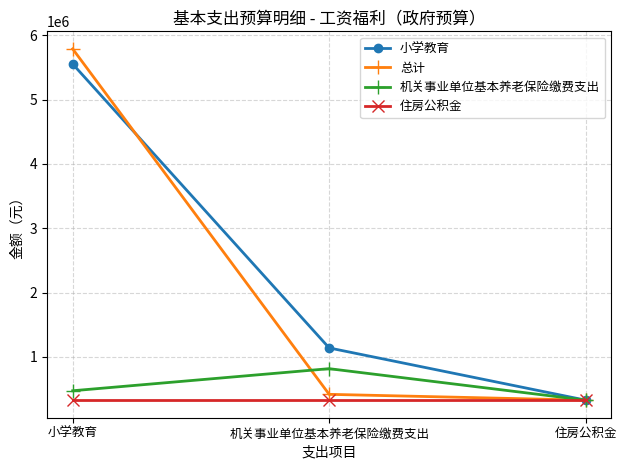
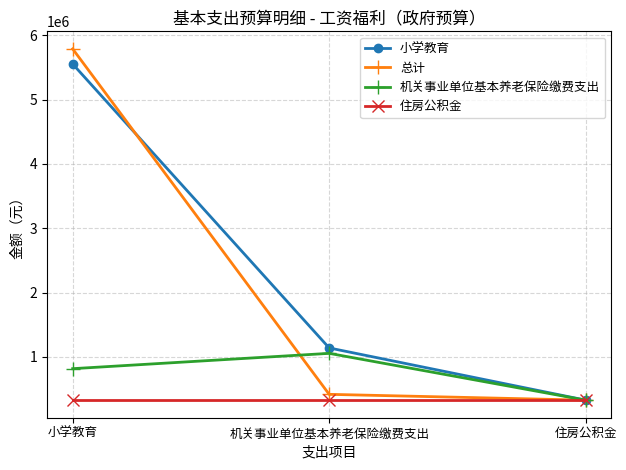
机关事业单位基本养老保险缴费支出, 小学教育: 500000 -> 800000
机关事业单位基本养老保险缴费支出, 机关事业单位基本养老保险缴费支出: 800000 -> 1100000
